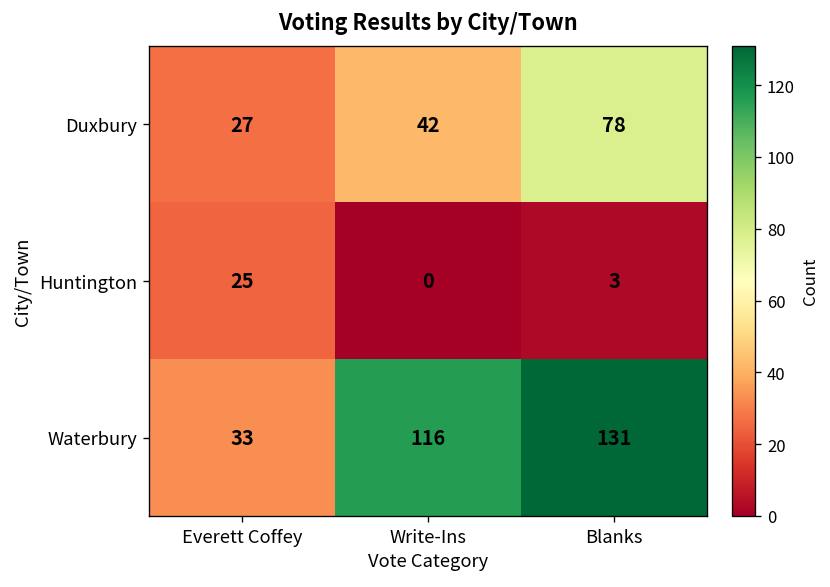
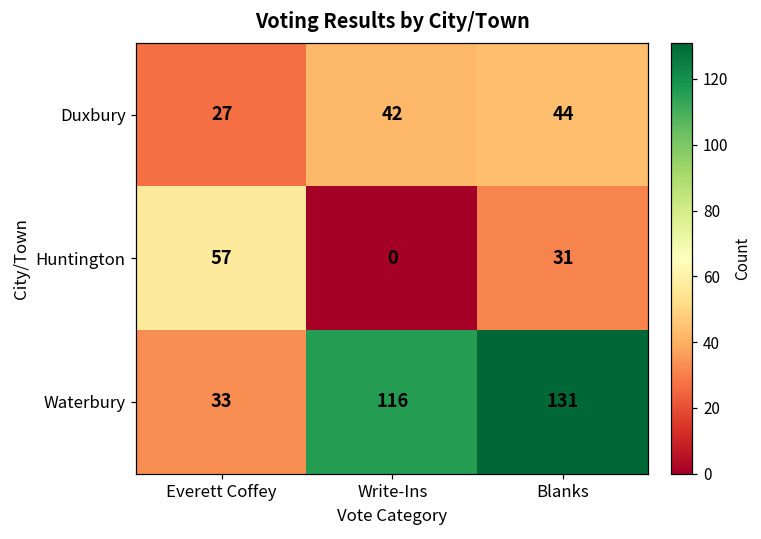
Duxbury, Blanks: 78 -> 44
Huntington, Everett Coffey: 25 -> 57
Huntington, Blanks: 3 -> 31
